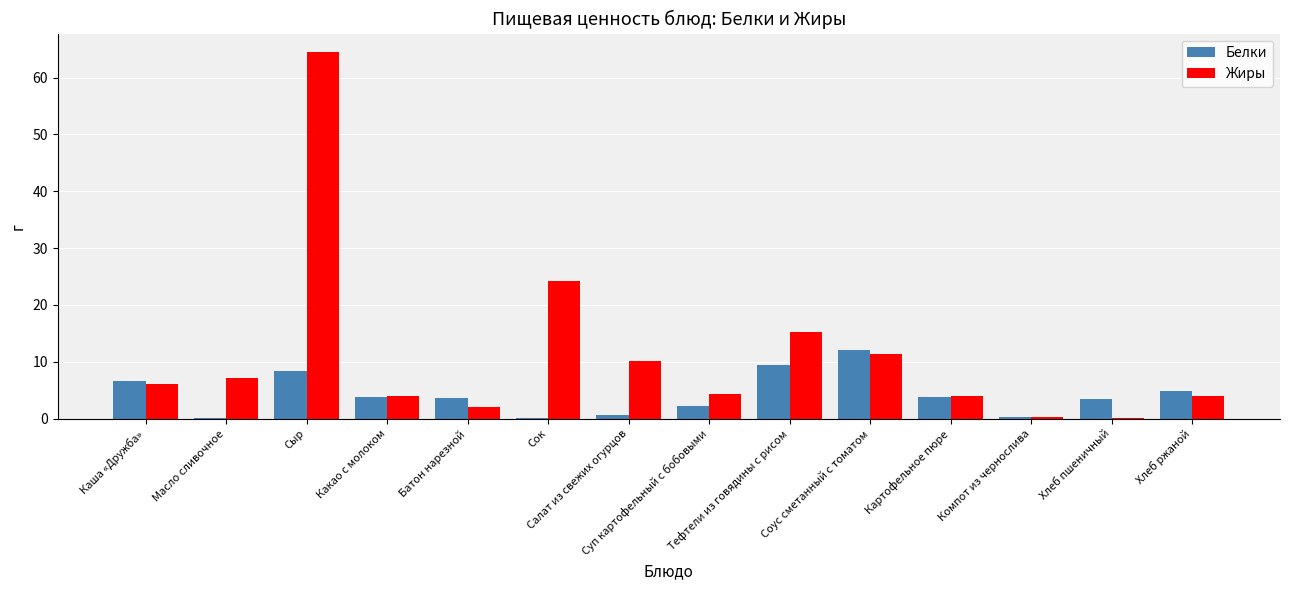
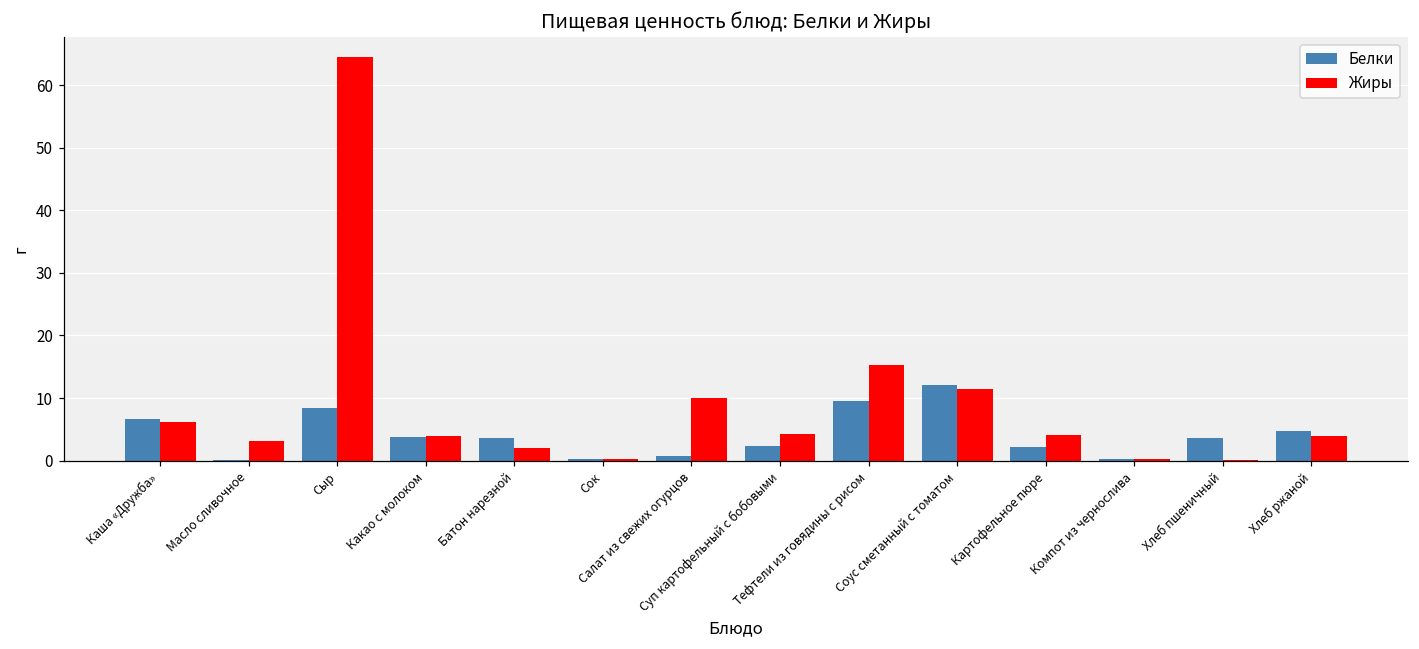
Жиры, Масло сливочное: 7 -> 3
Жиры, Сок: 24 -> 0
Белки, Картофельное пюре: 4 -> 2
